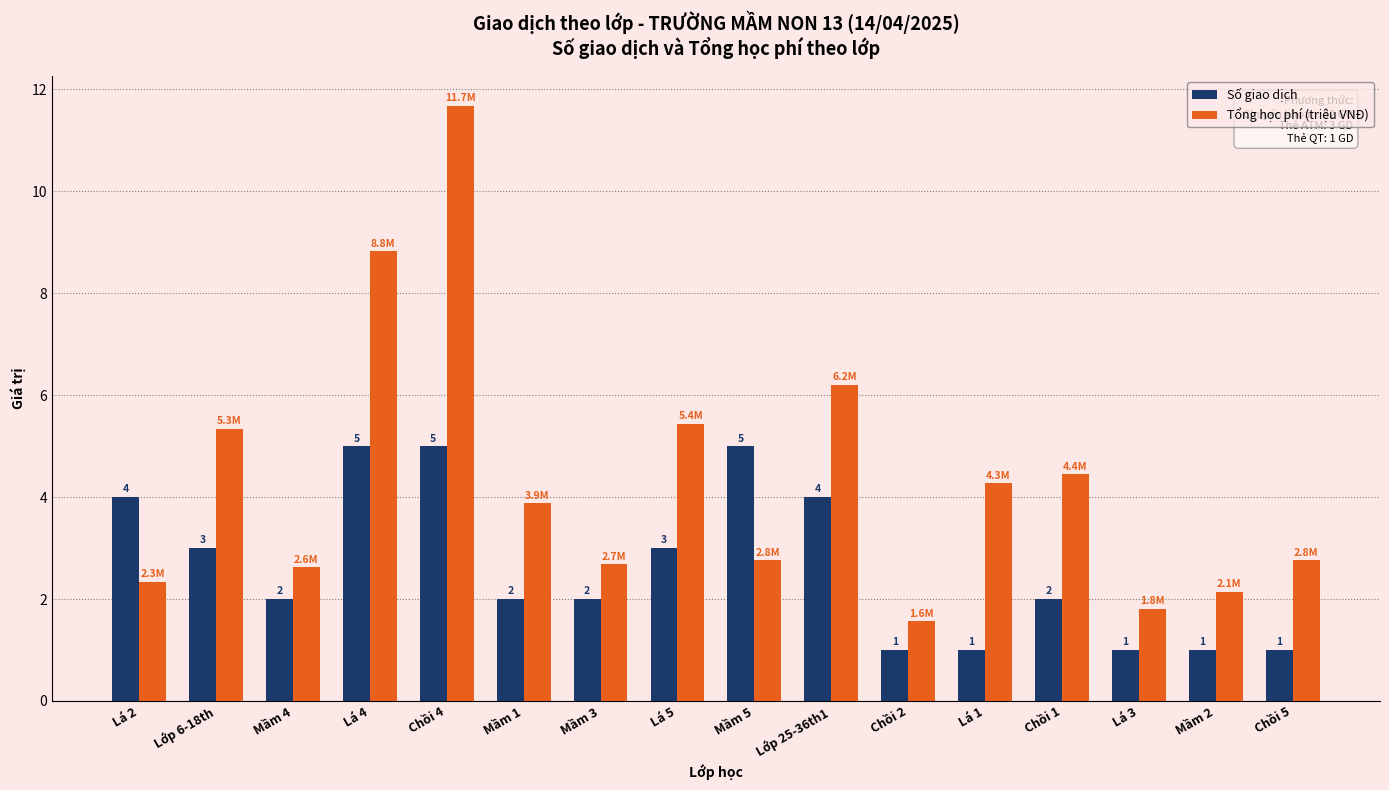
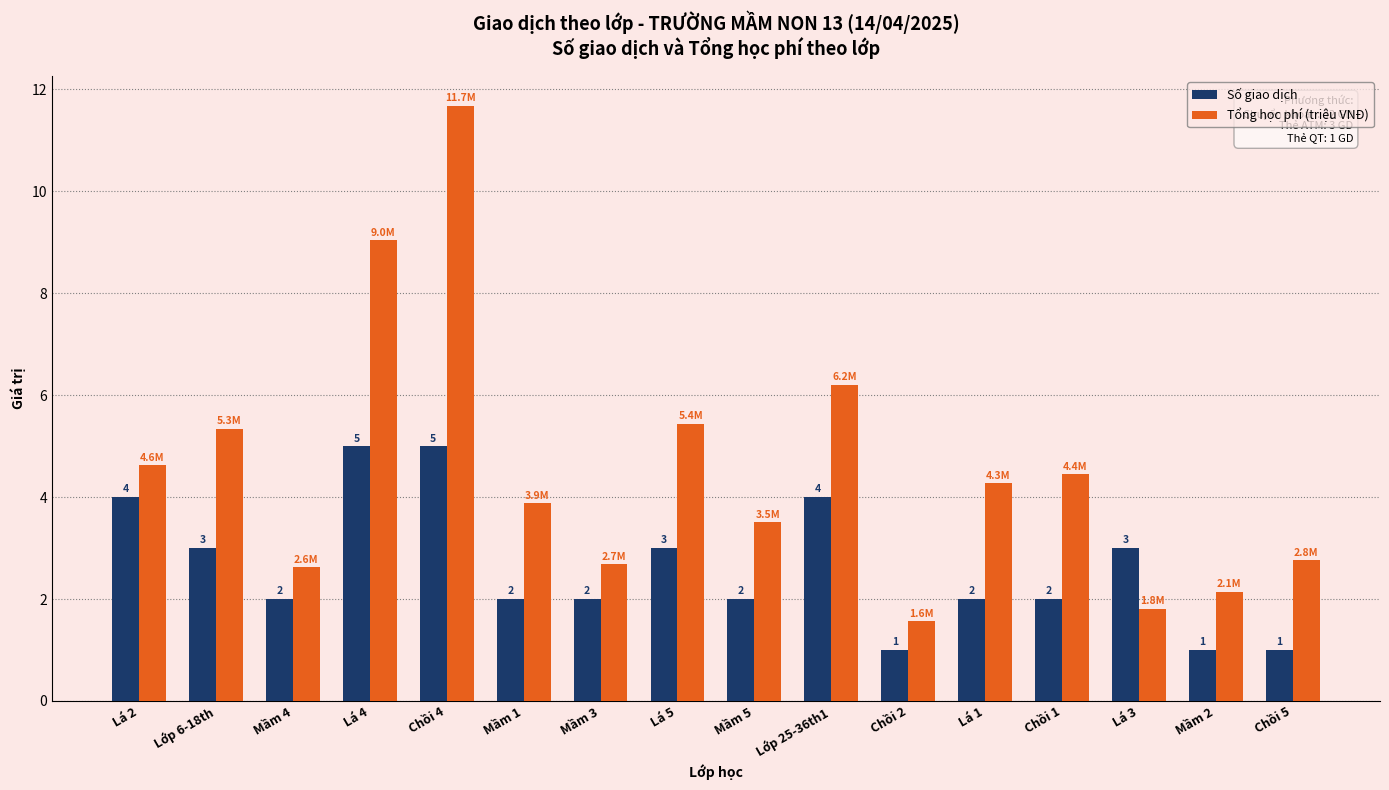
Tổng học phí (triệu VNĐ), Lá 2: 2.3M -> 4.6M
Tổng học phí (triệu VNĐ), Lá 4: 8.8M -> 9.0M
Số giao dịch, Mầm 5: 5 -> 2
Tổng học phí (triệu VNĐ), Mầm 5: 2.8M -> 3.5M
Số giao dịch, Lá 1: 1 -> 2
Số giao dịch, Lá 3: 1 -> 3
